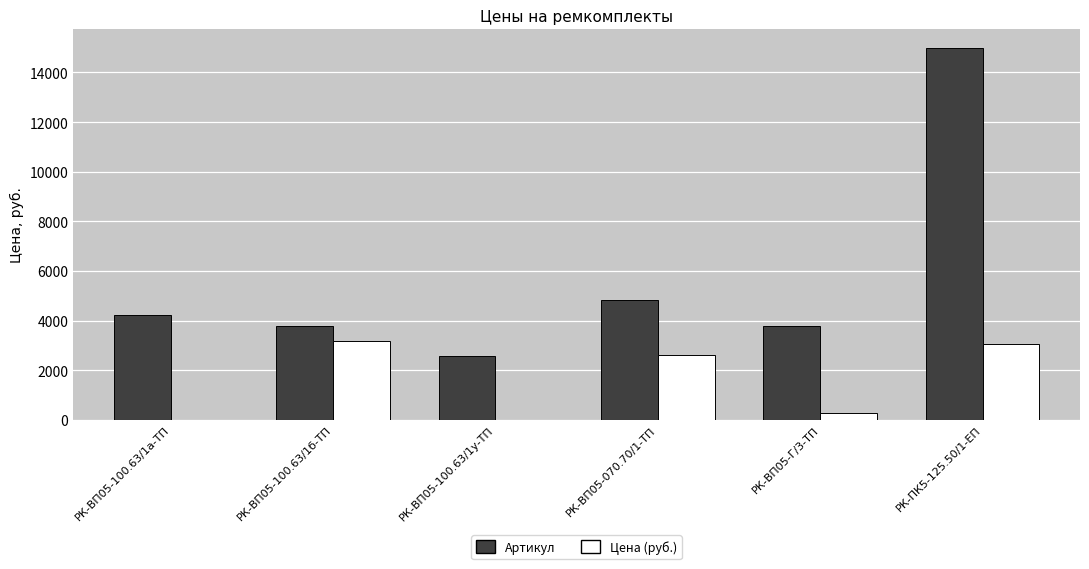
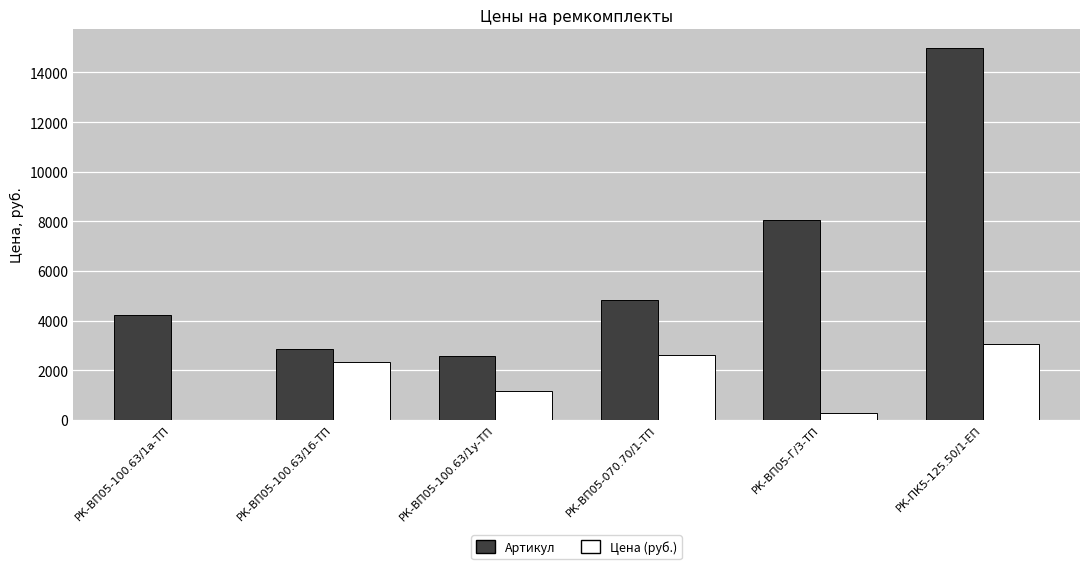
Артикул, РК-ВП05-100.63/1б-ТП: 3800 -> 2900
Цена (руб.), РК-ВП05-100.63/1б-ТП: 3200 -> 2300
Цена (руб.), РК-ВП05-100.63/1у-ТП: 0 -> 1200
Артикул, РК-ВП05-Г/3-ТП: 3800 -> 8100
